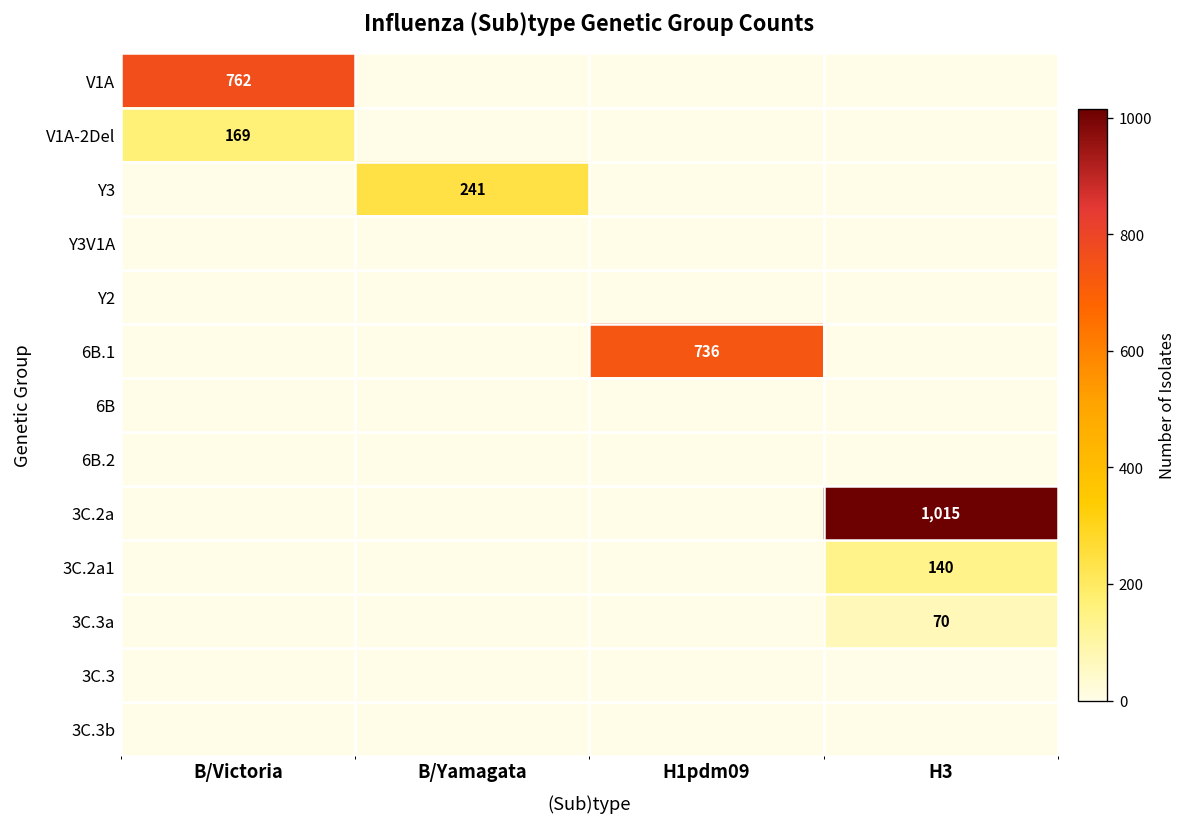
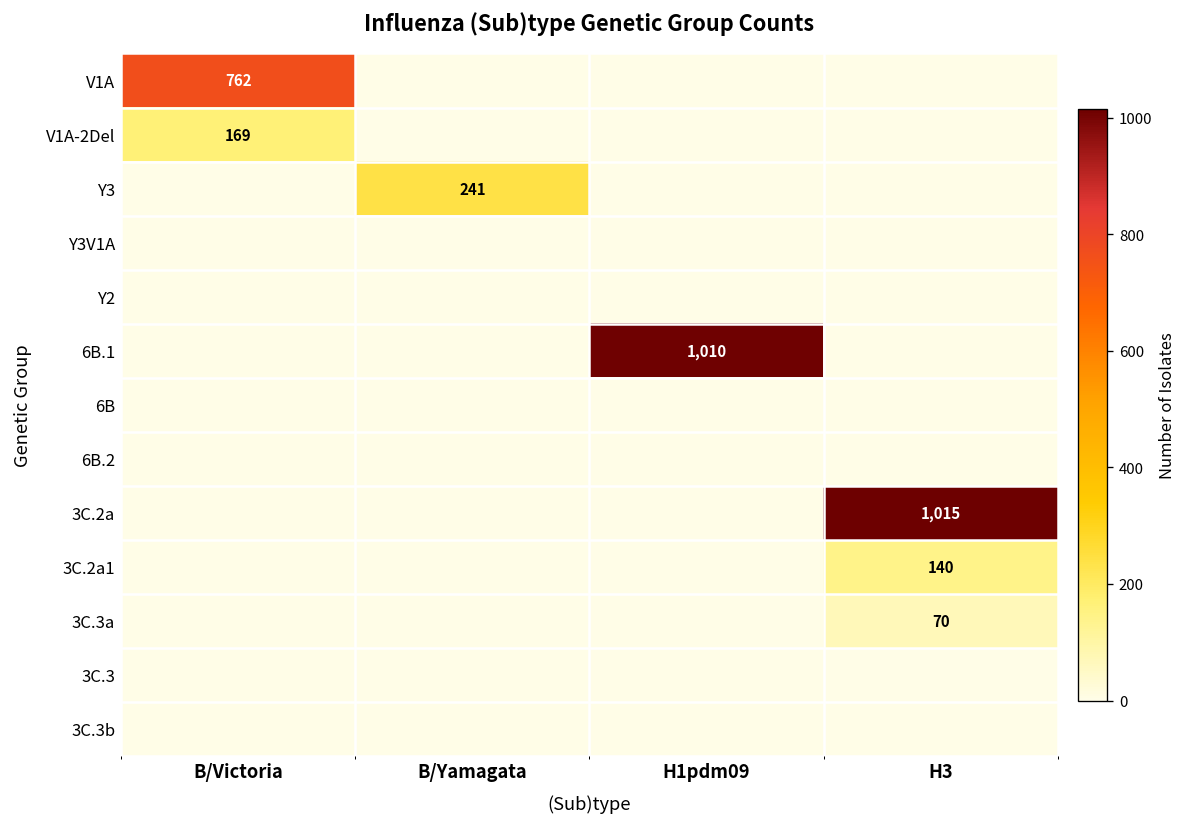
6B.1, H1pdm09: 736 -> 1,010
